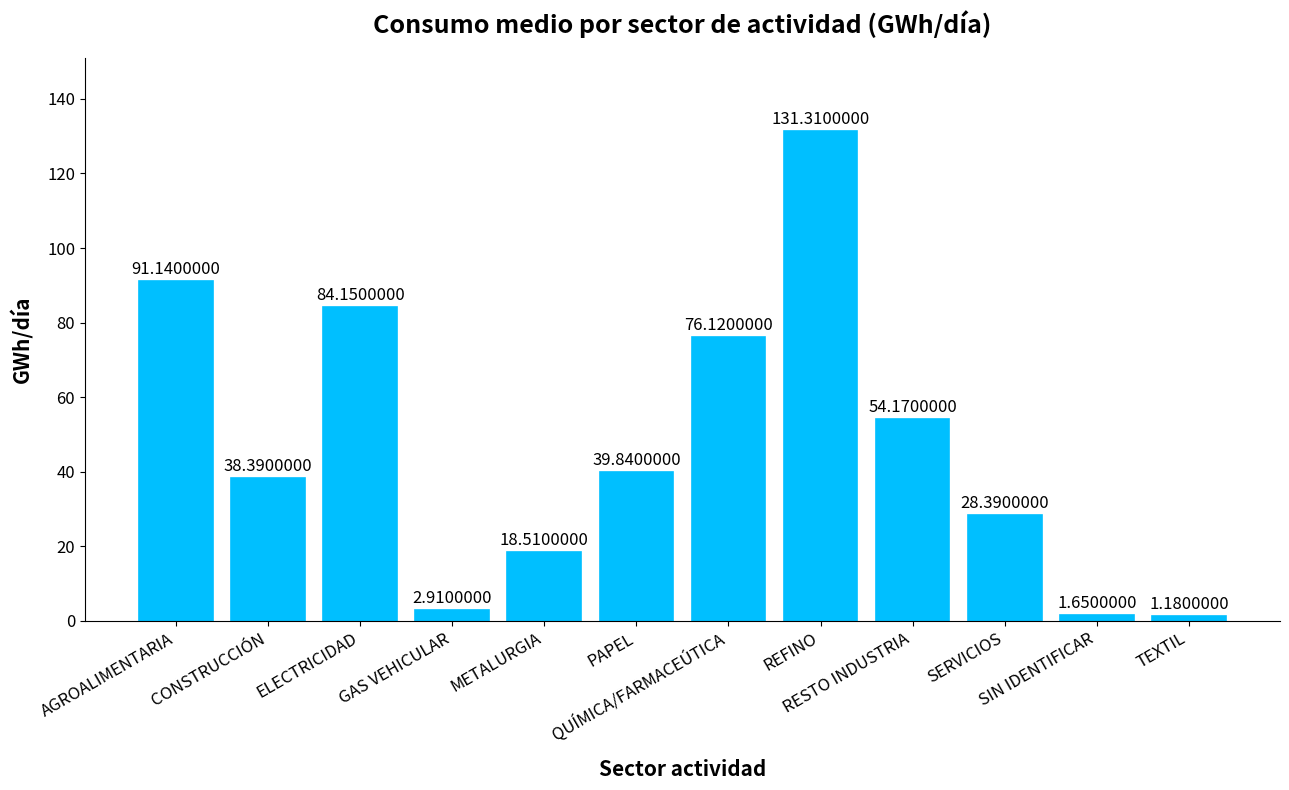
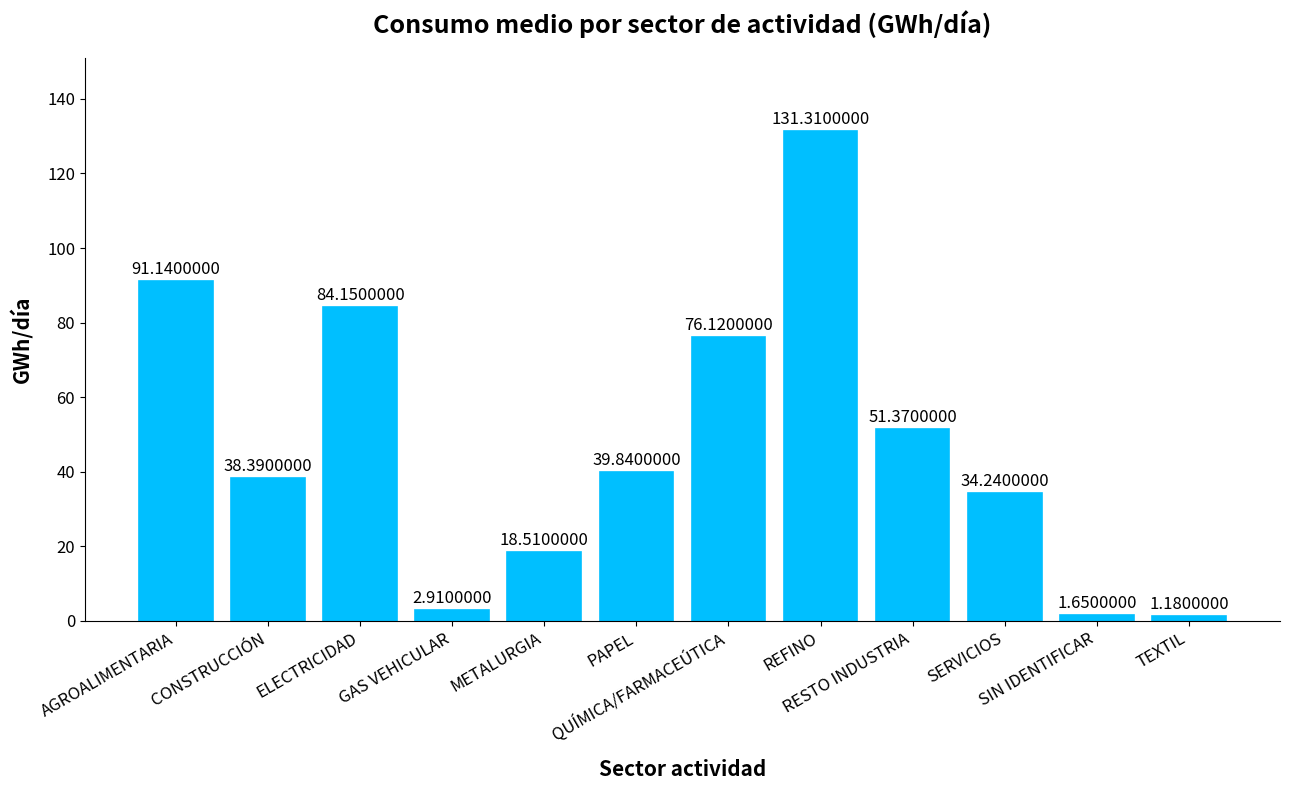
RESTO INDUSTRIA: 54.1700000 -> 51.3700000
SERVICIOS: 28.3900000 -> 34.2400000
